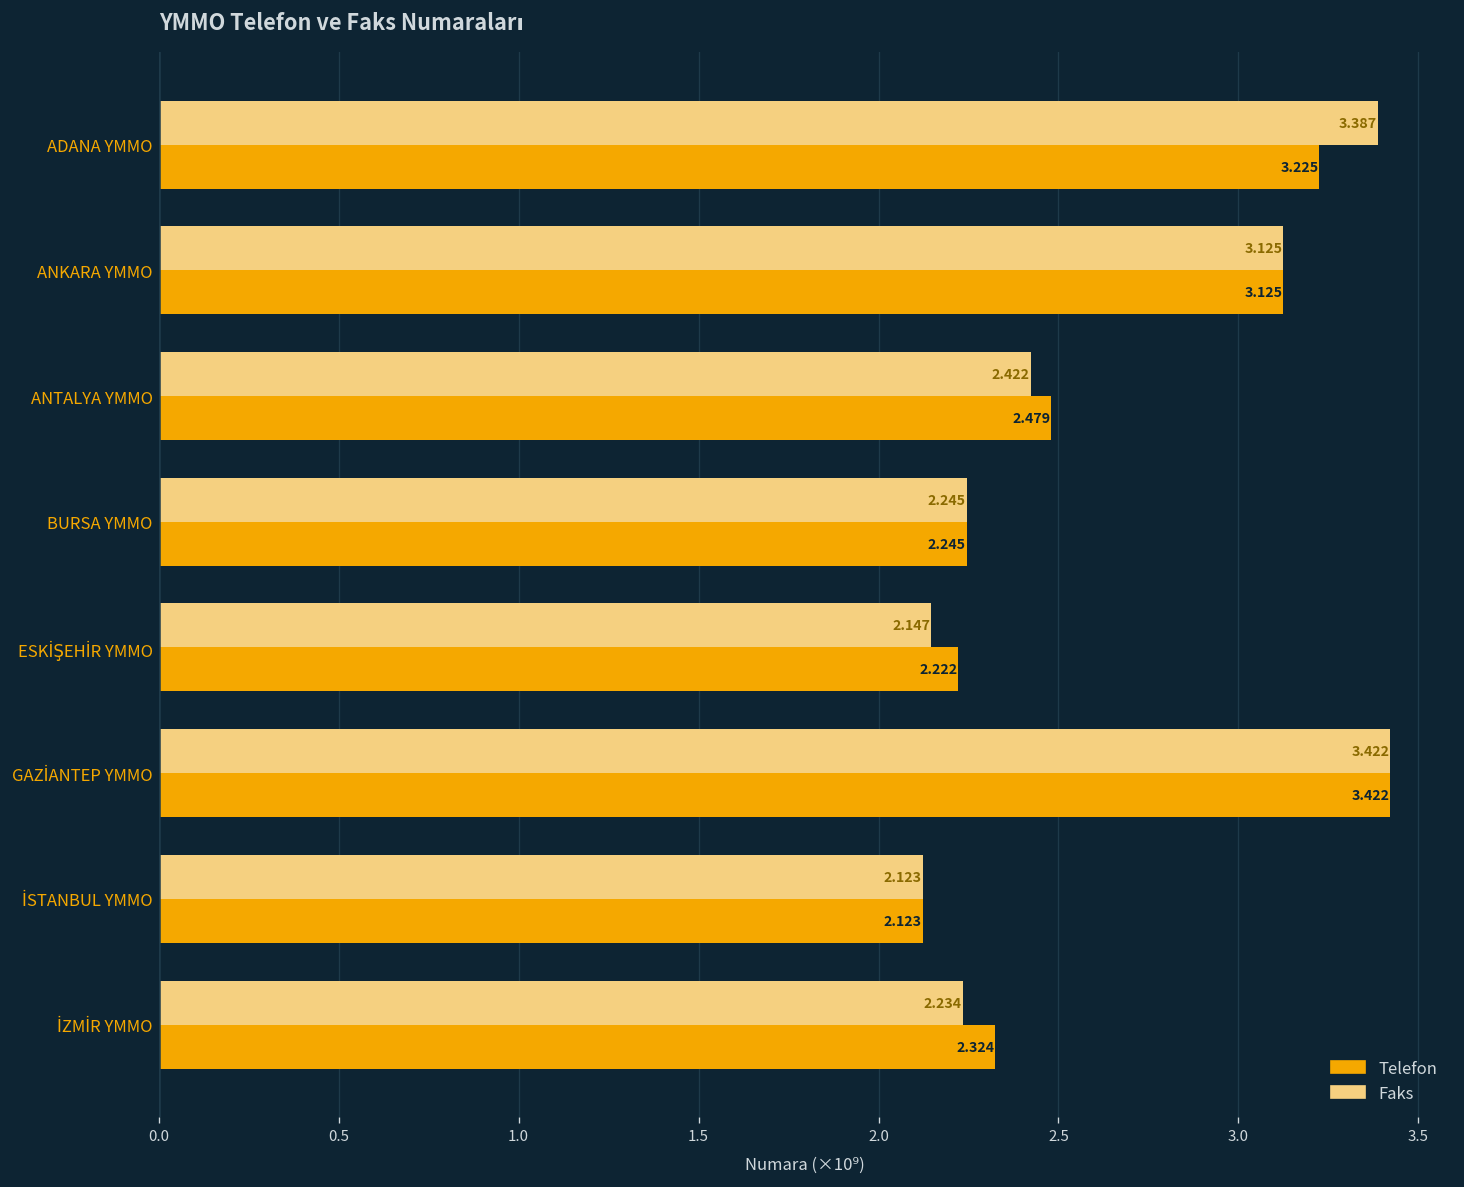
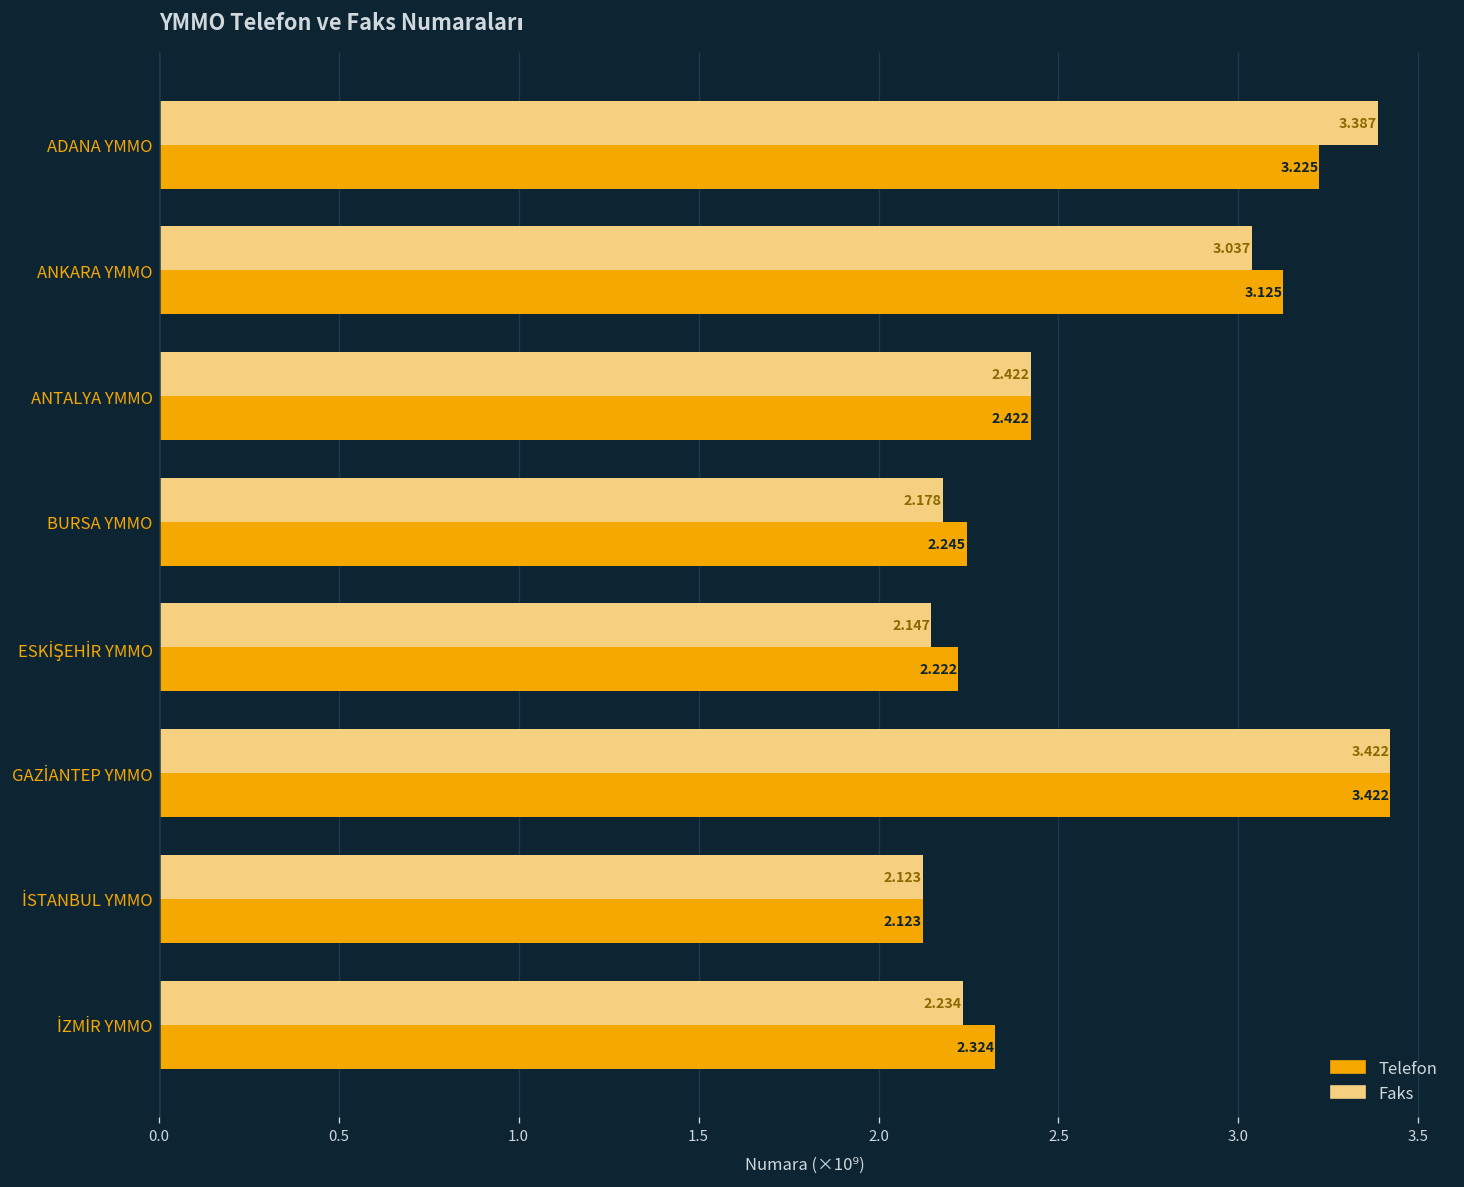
Faks, ANKARA YMMO: 3.125 -> 3.037
Telefon, ANTALYA YMMO: 2.479 -> 2.422
Faks, BURSA YMMO: 2.245 -> 2.178
